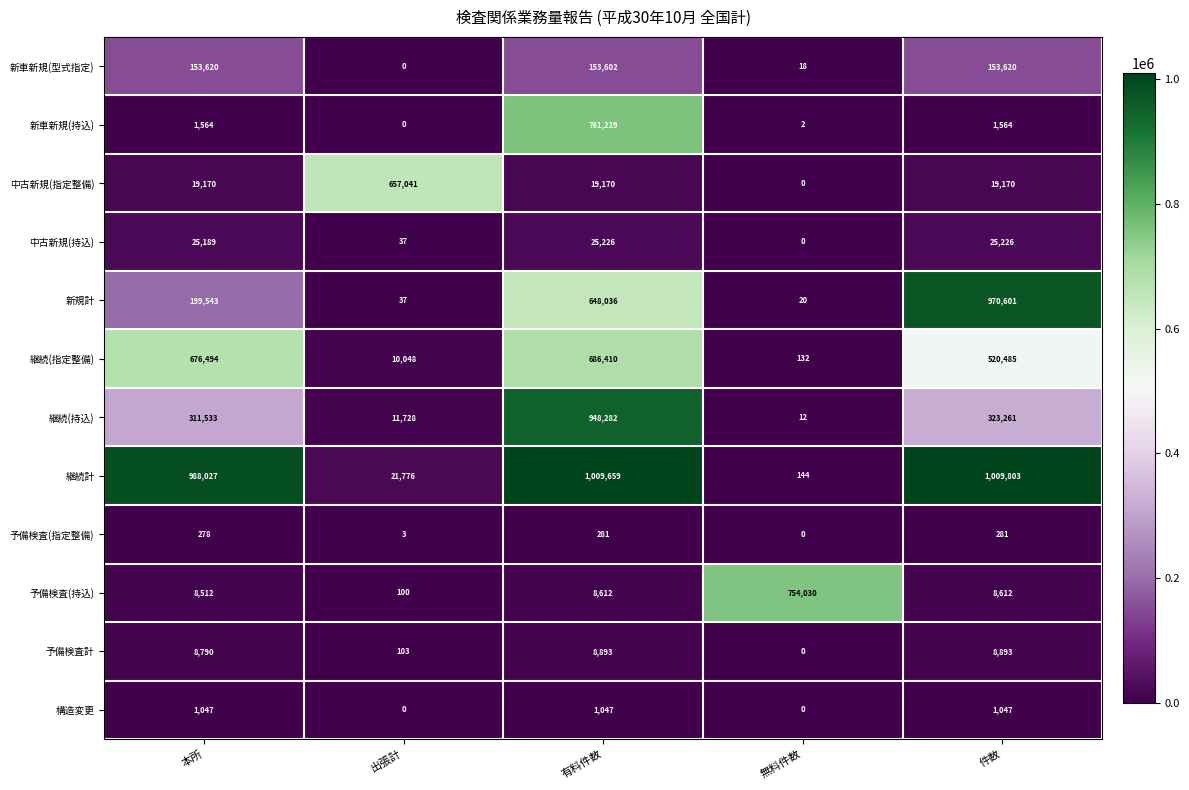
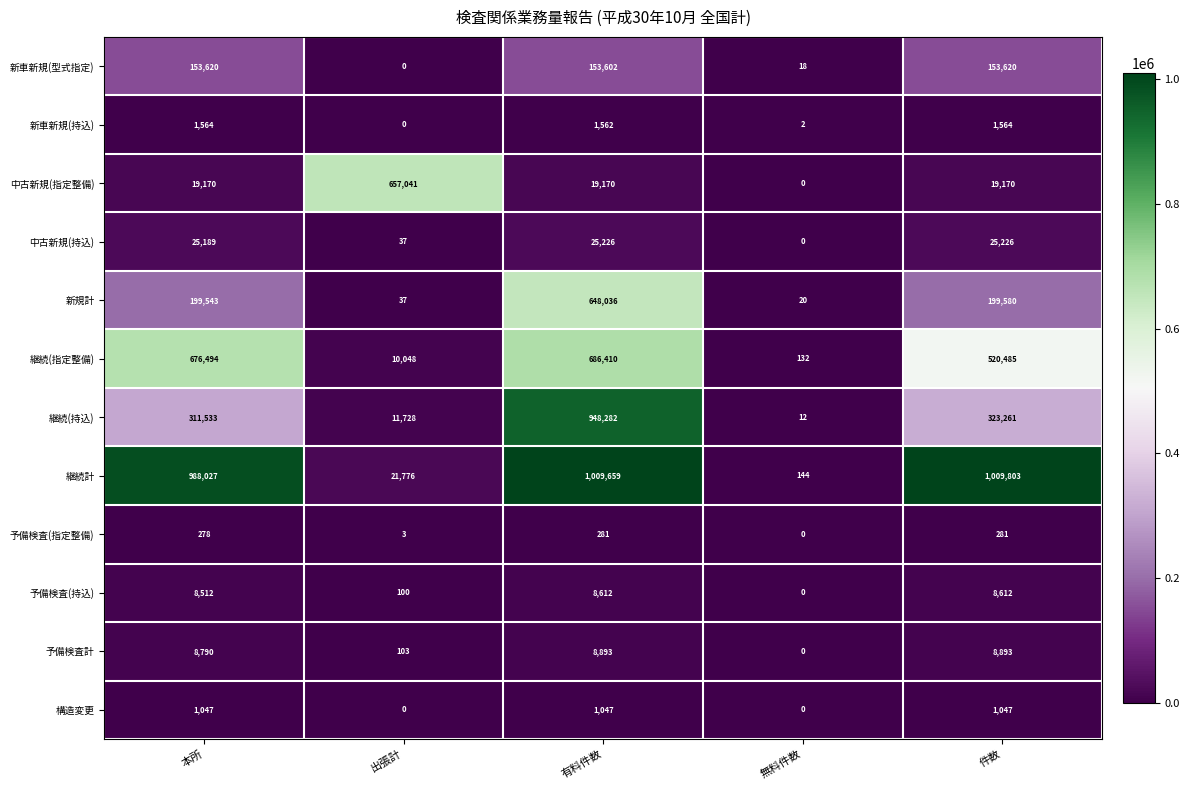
新車新規(持込), 有料件数: 761,229 -> 1,562
新規計, 件数: 970,601 -> 199,580
予備検査(持込), 無料件数: 754,030 -> 0
